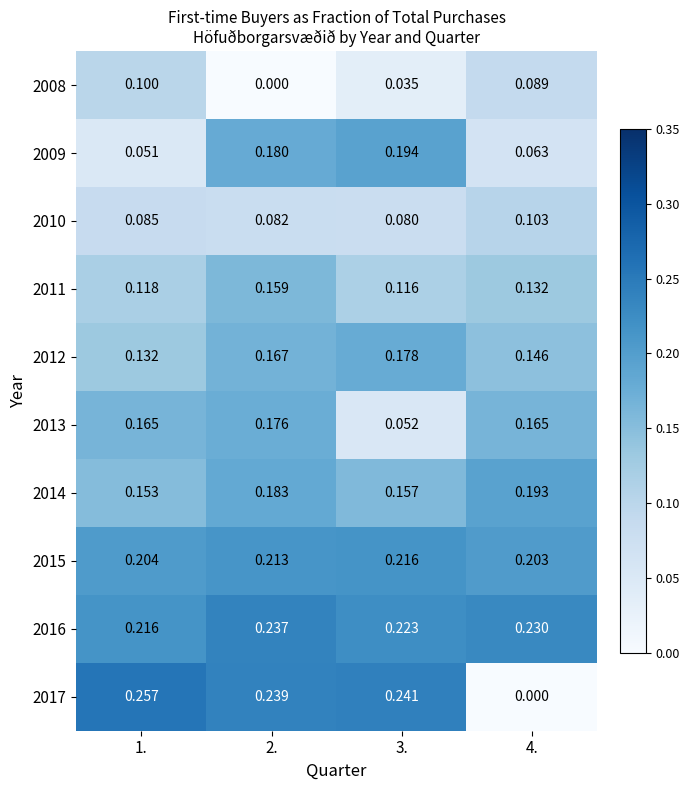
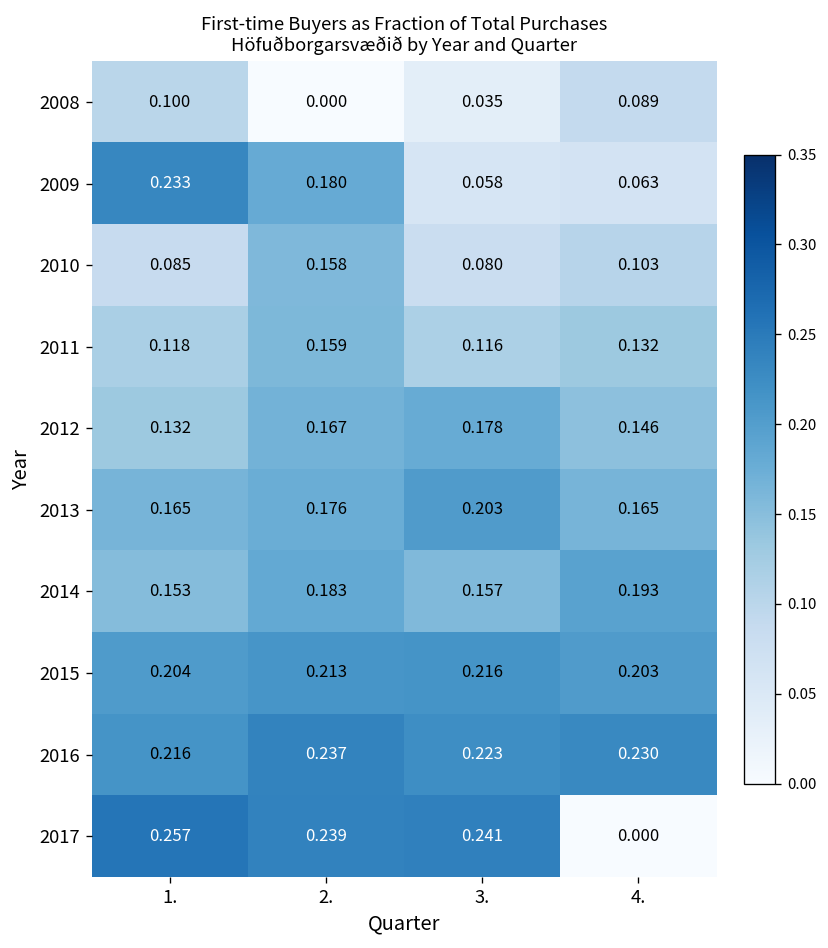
2009, 1.: 0.051 -> 0.233
2009, 3.: 0.194 -> 0.058
2010, 2.: 0.082 -> 0.158
2013, 3.: 0.052 -> 0.203
